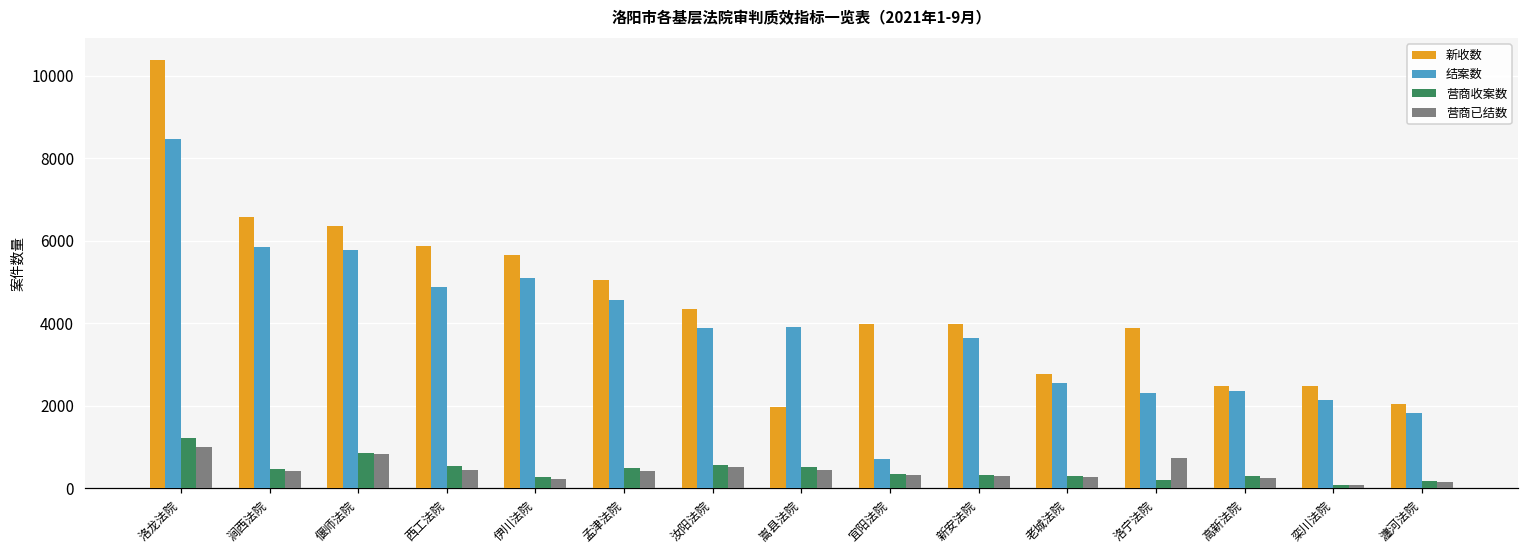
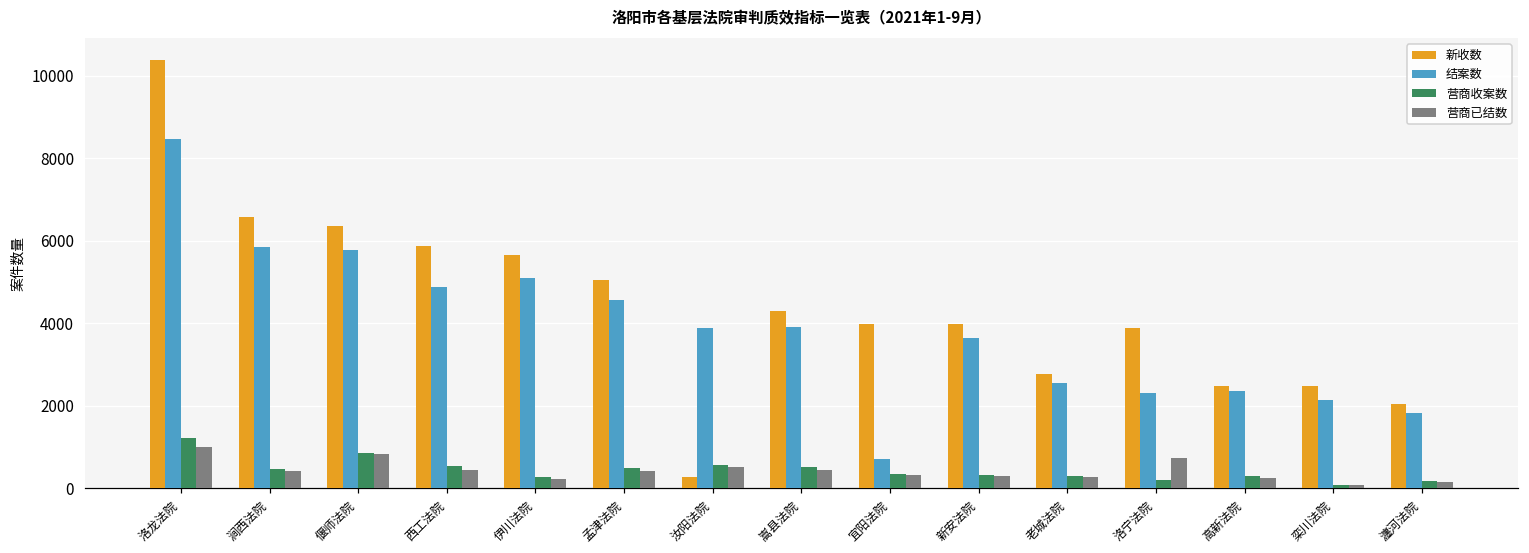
新收数, 汝阳法院: 4400 -> 300
新收数, 嵩县法院: 2000 -> 4300
